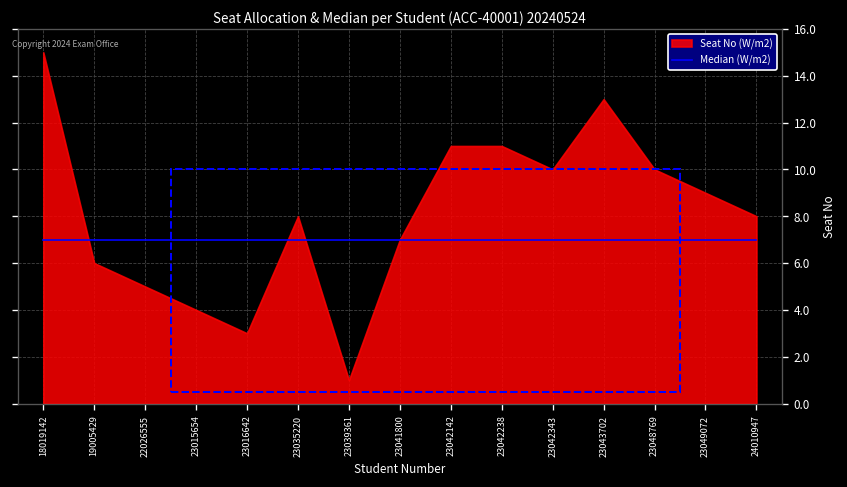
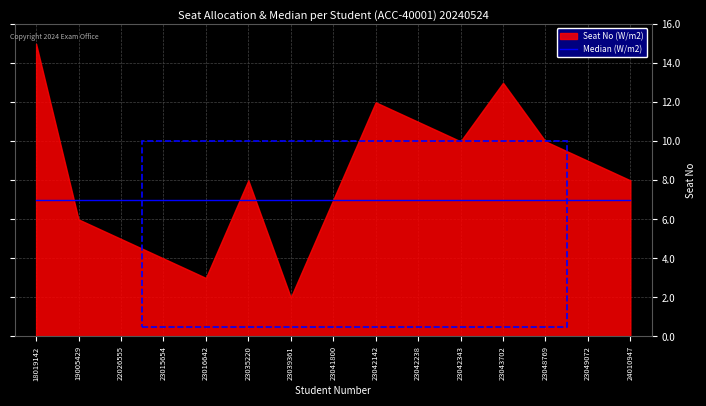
Seat No (W/m2), 23039361: 1 -> 2
Seat No (W/m2), 23042142: 11 -> 12
